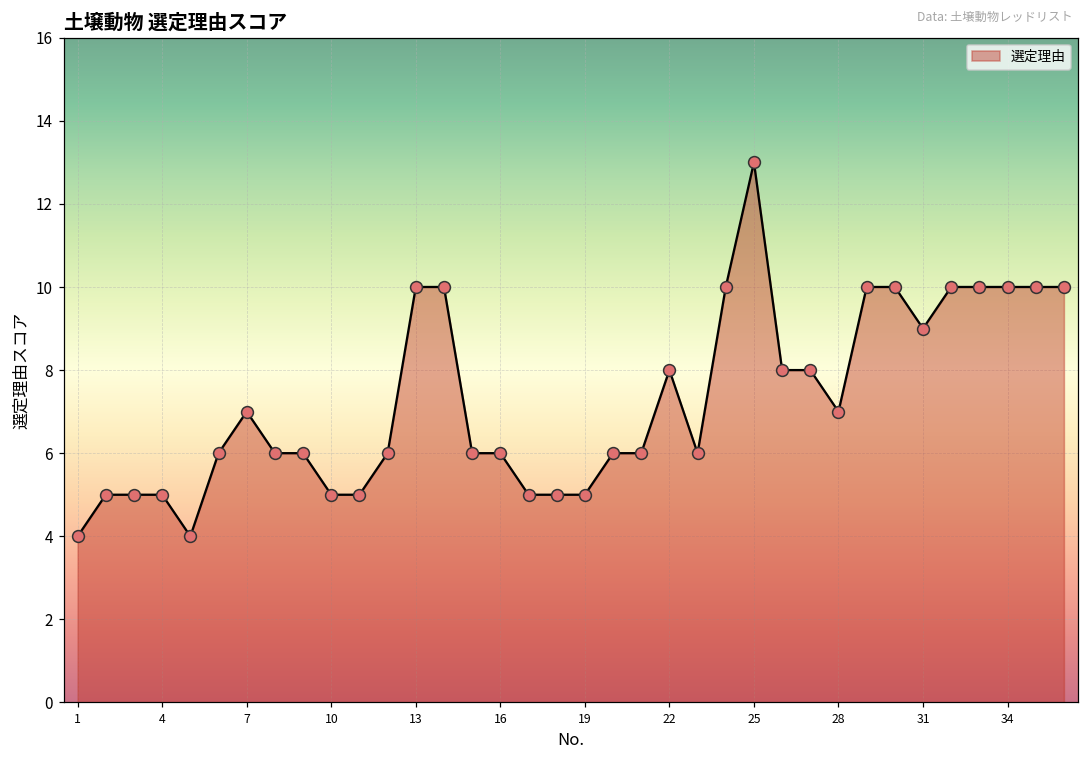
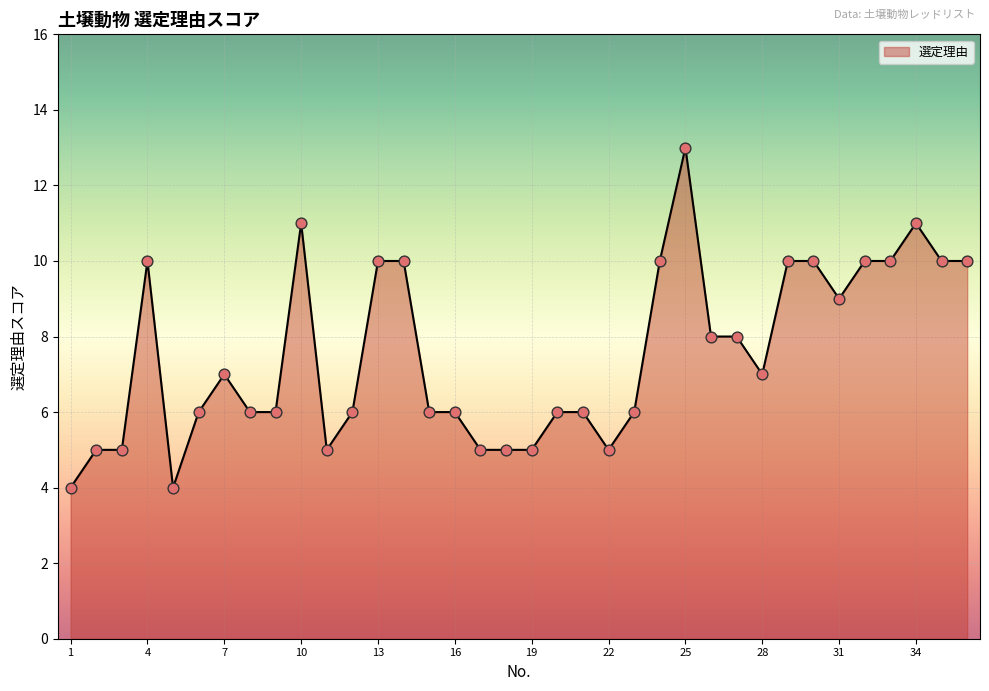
4: 5 -> 10
10: 5 -> 11
22: 8 -> 5
34: 10 -> 11
